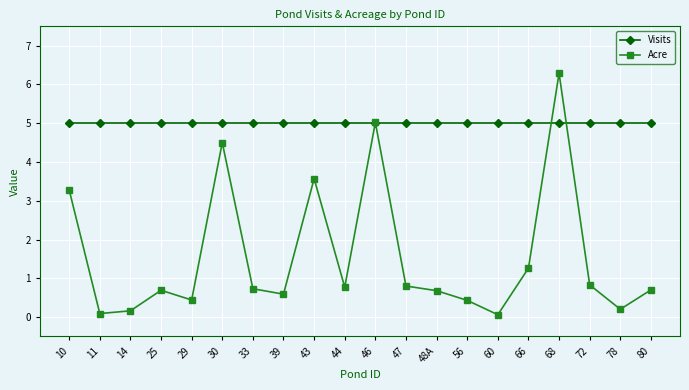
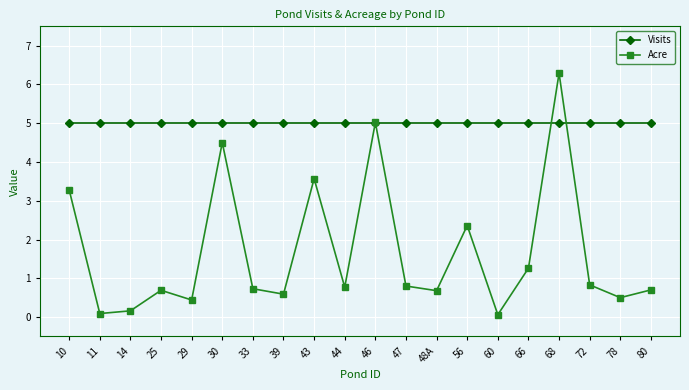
Acre, 56: 0.4 -> 2.4
Acre, 78: 0.2 -> 0.5
